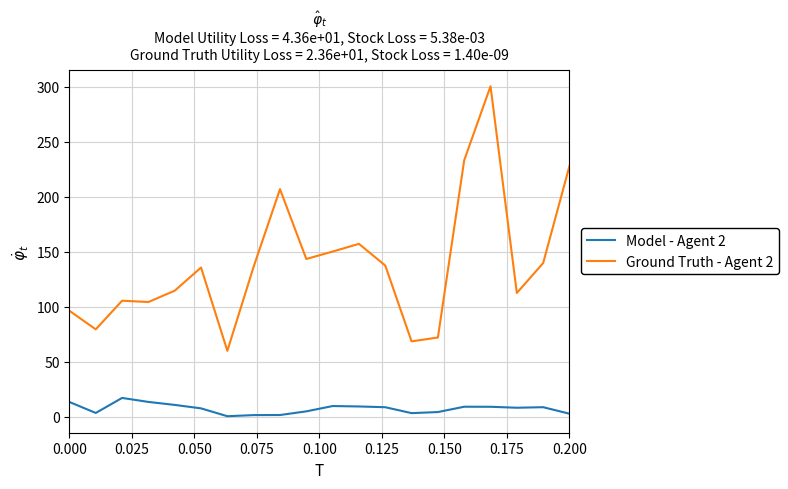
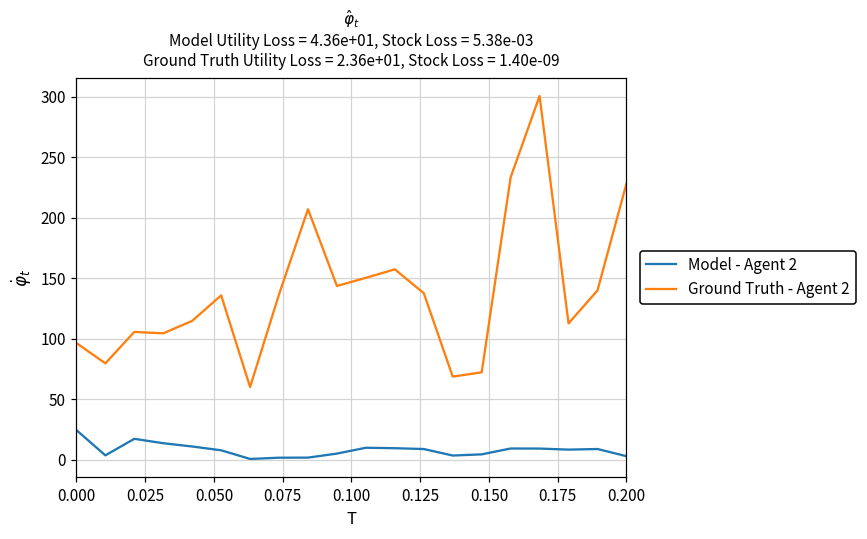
Model - Agent 2, 0.000: 14 -> 24
